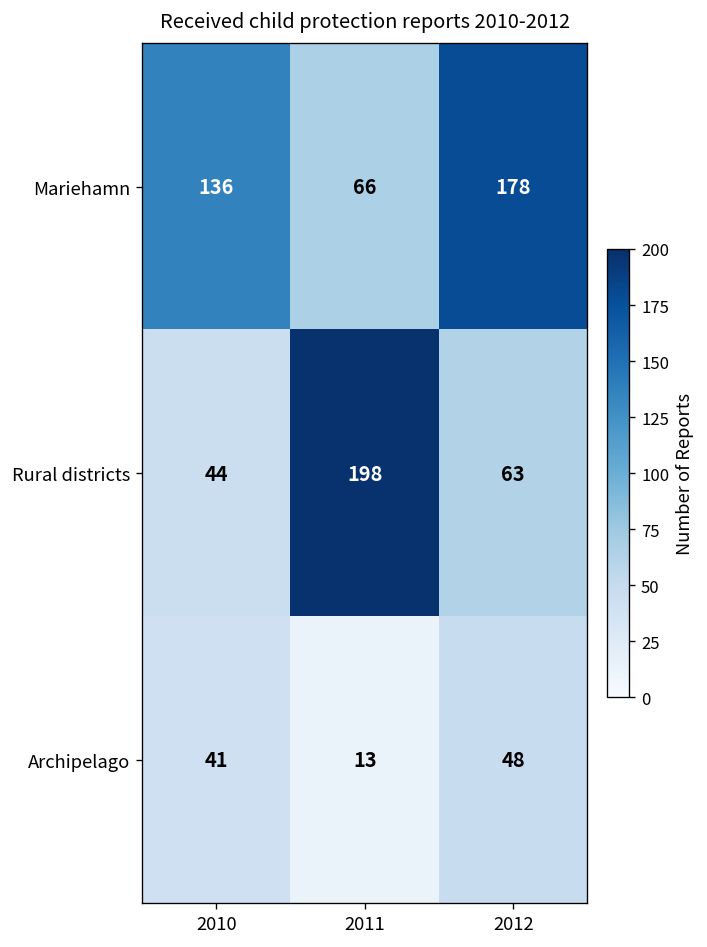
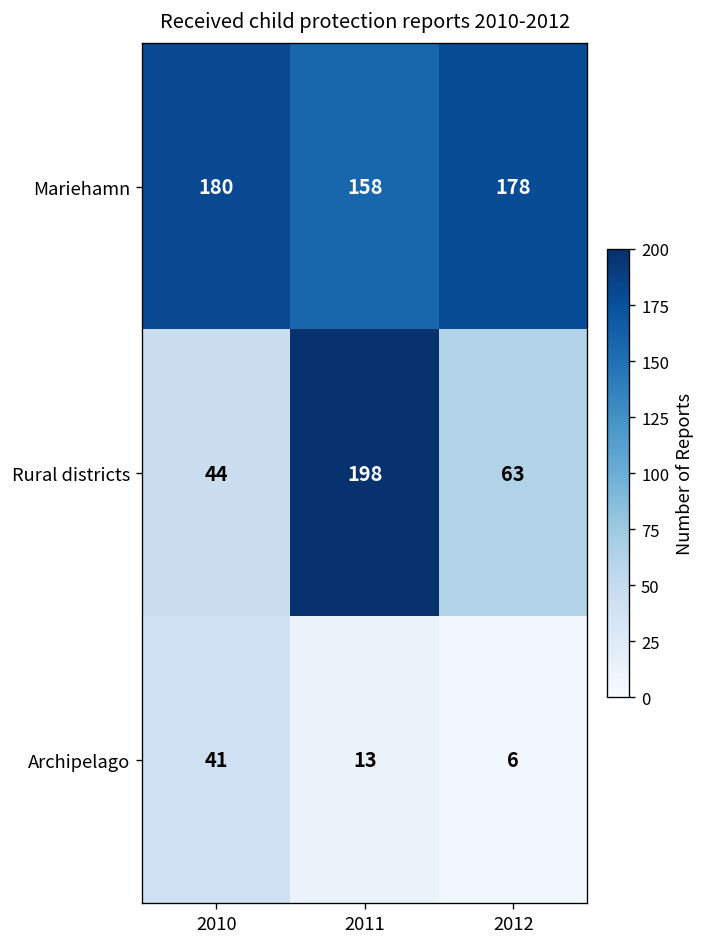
Mariehamn, 2010: 136 -> 180
Mariehamn, 2011: 66 -> 158
Archipelago, 2012: 48 -> 6
